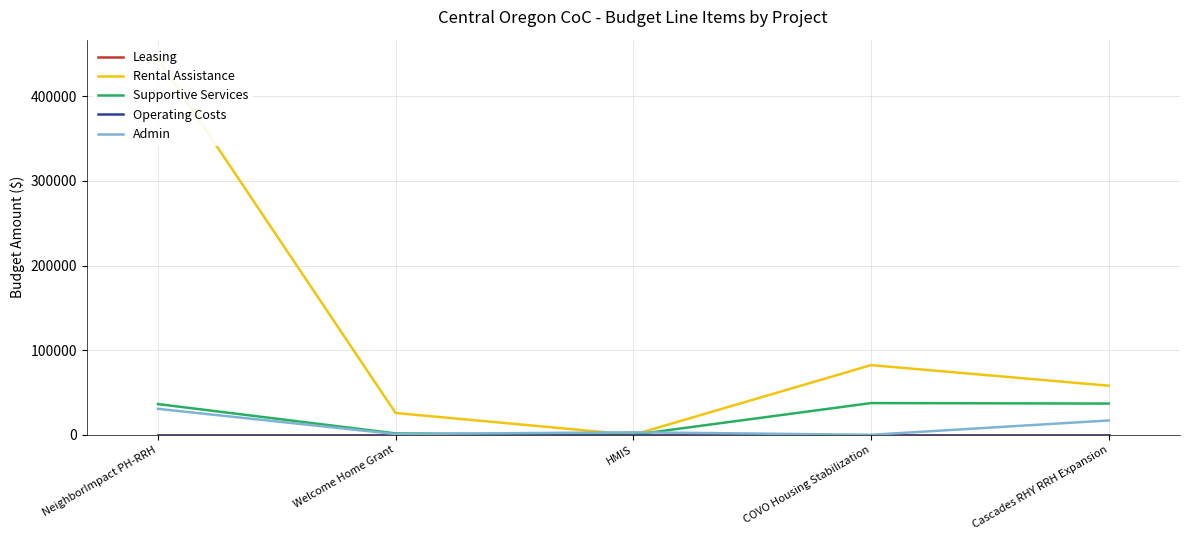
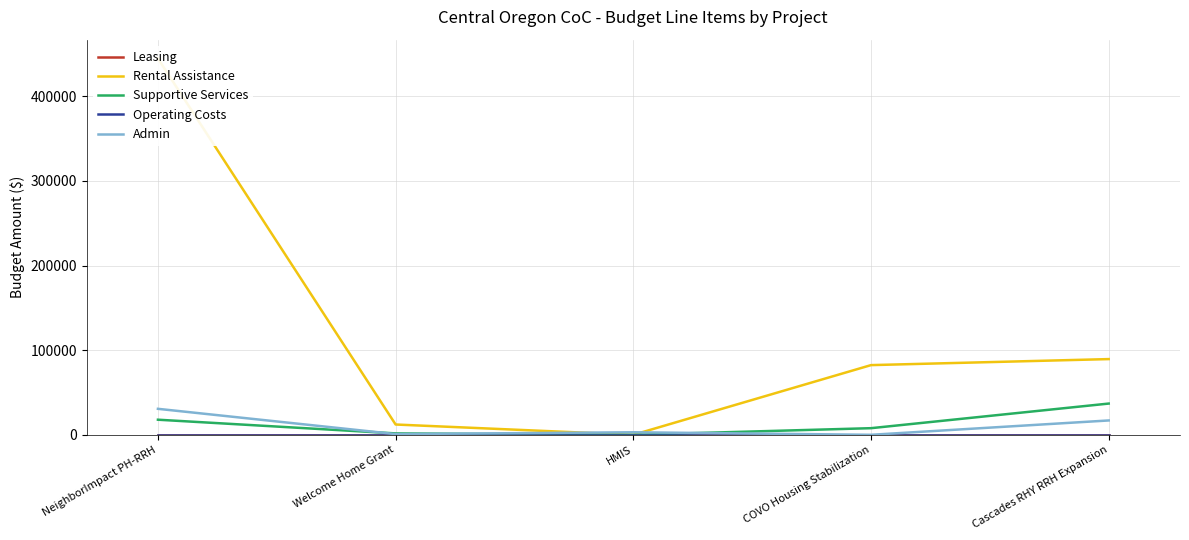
Supportive Services, NeighborImpact PH-RRH: 40000 -> 20000
Rental Assistance, Welcome Home Grant: 30000 -> 10000
Supportive Services, COVO Housing Stabilization: 40000 -> 10000
Rental Assistance, Cascades RHY RRH Expansion: 60000 -> 90000
